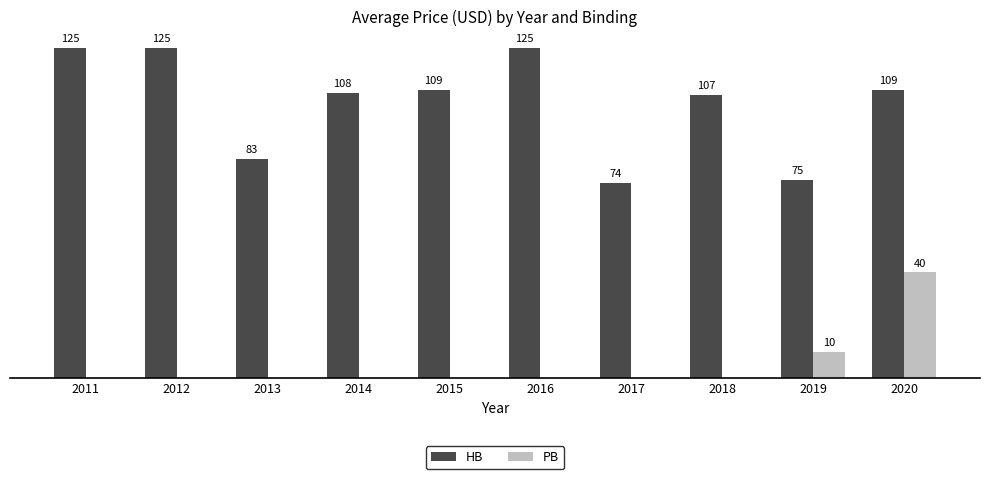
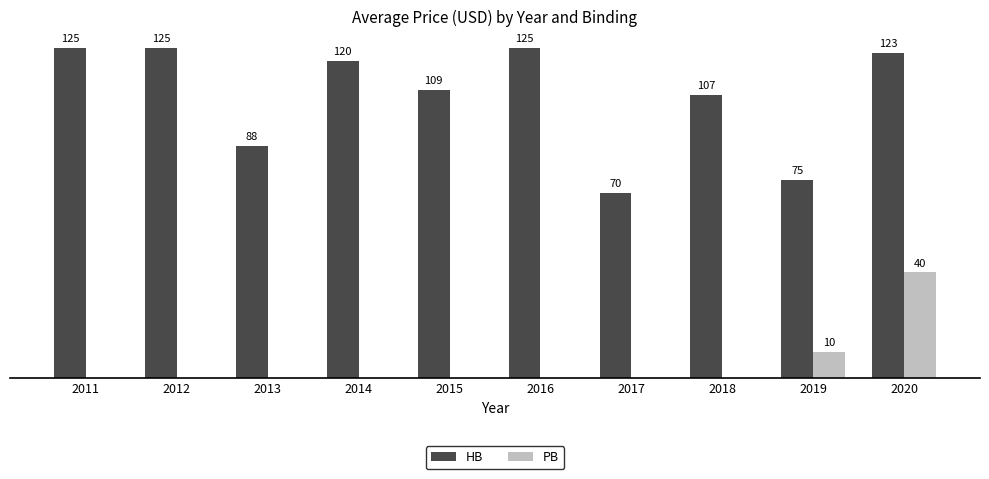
HB, 2013: 83 -> 88
HB, 2014: 108 -> 120
HB, 2017: 74 -> 70
HB, 2020: 109 -> 123
